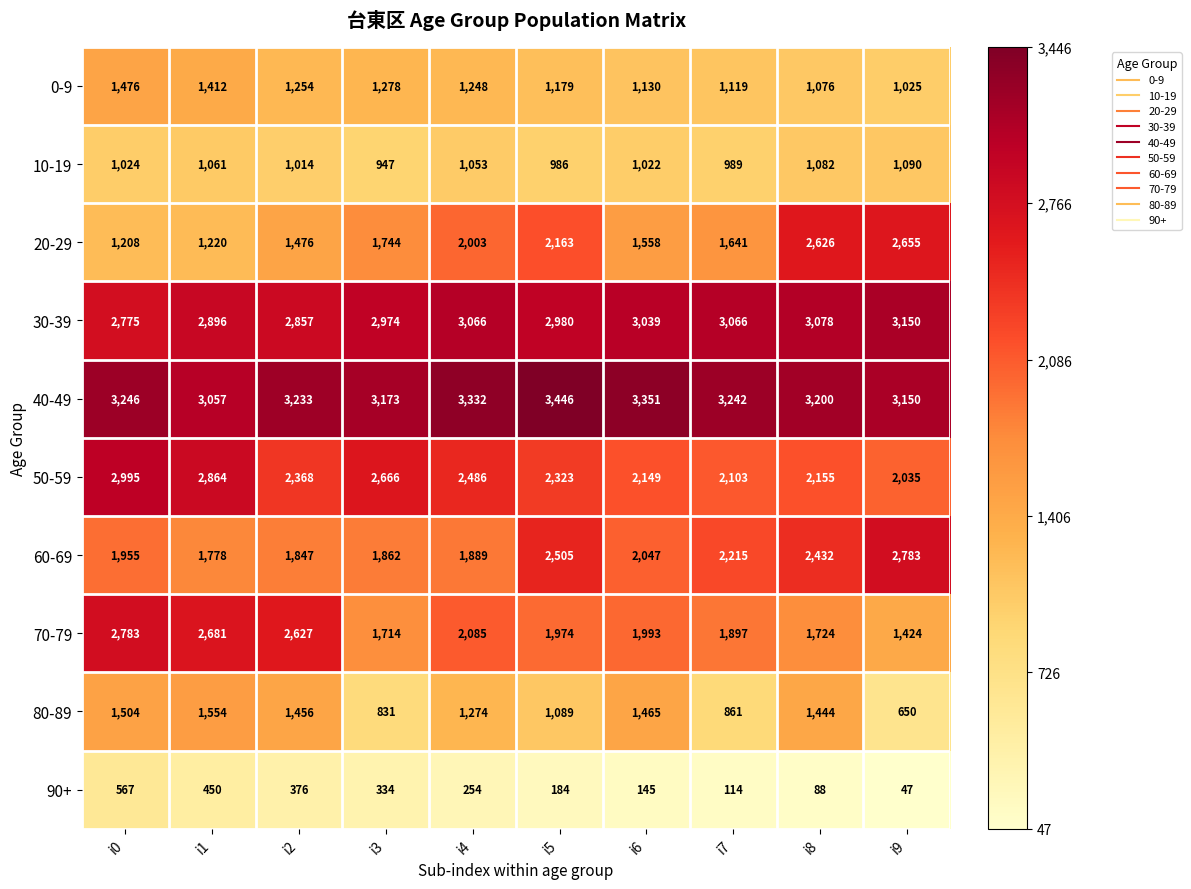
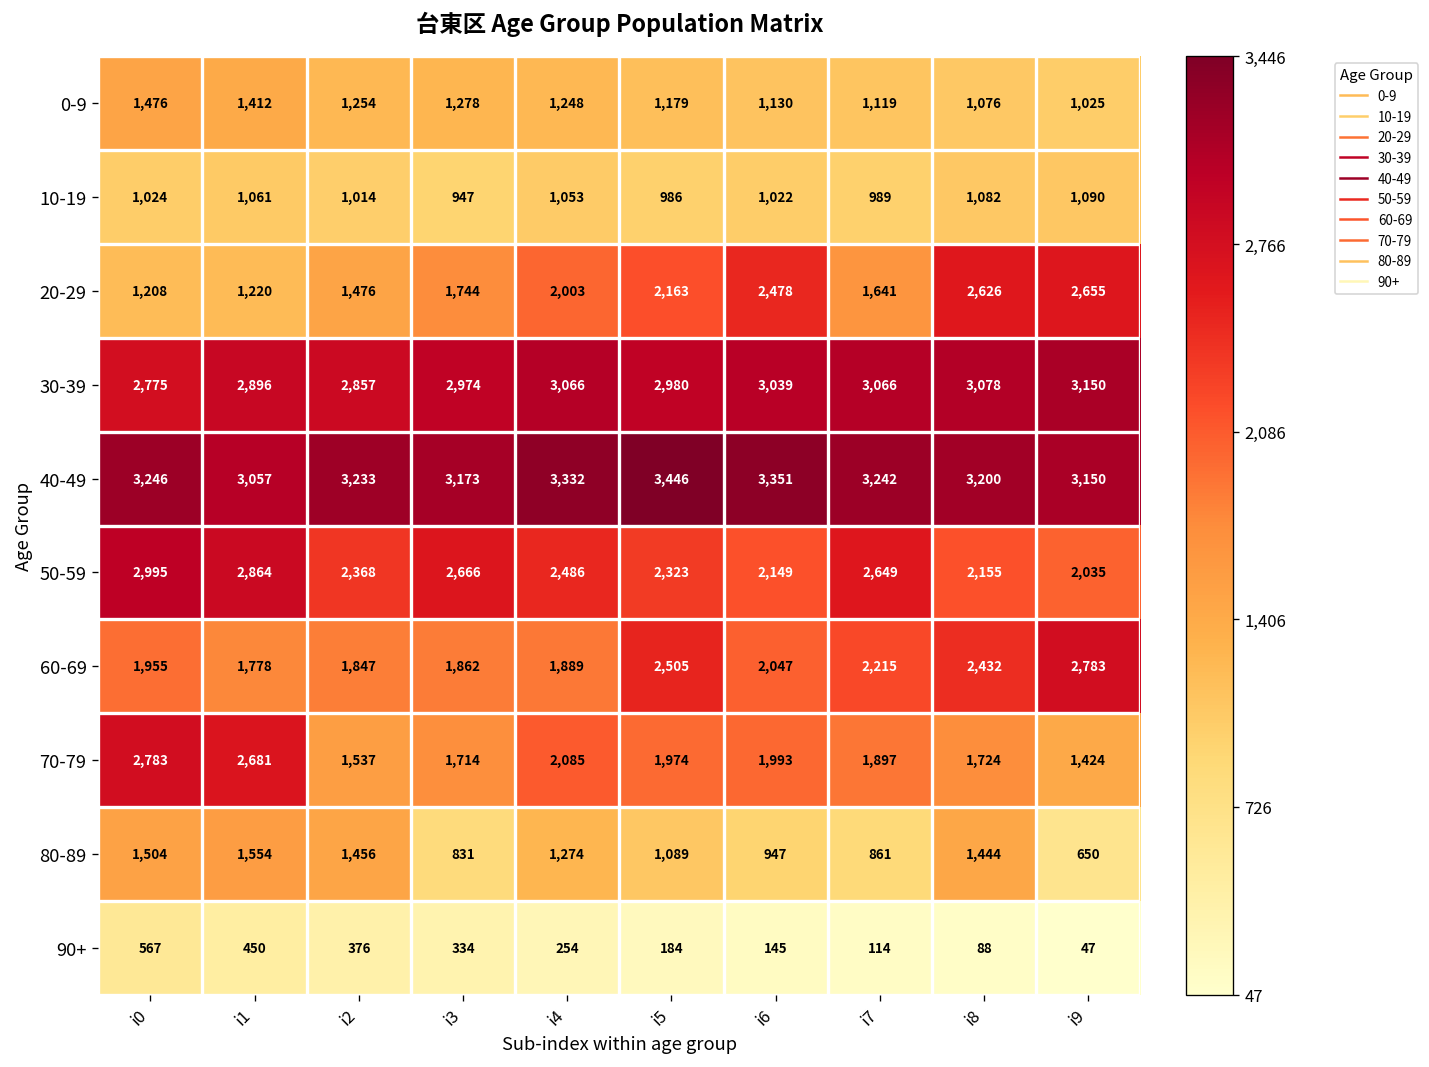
20-29, i6: 1,558 -> 2,478
50-59, i7: 2,103 -> 2,649
70-79, i2: 2,627 -> 1,537
80-89, i6: 1,465 -> 947
